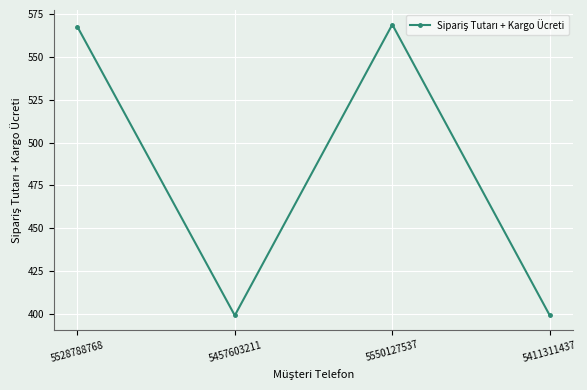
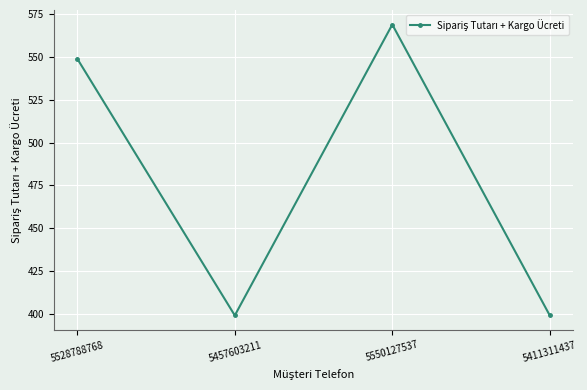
5528788768: 568 -> 549
